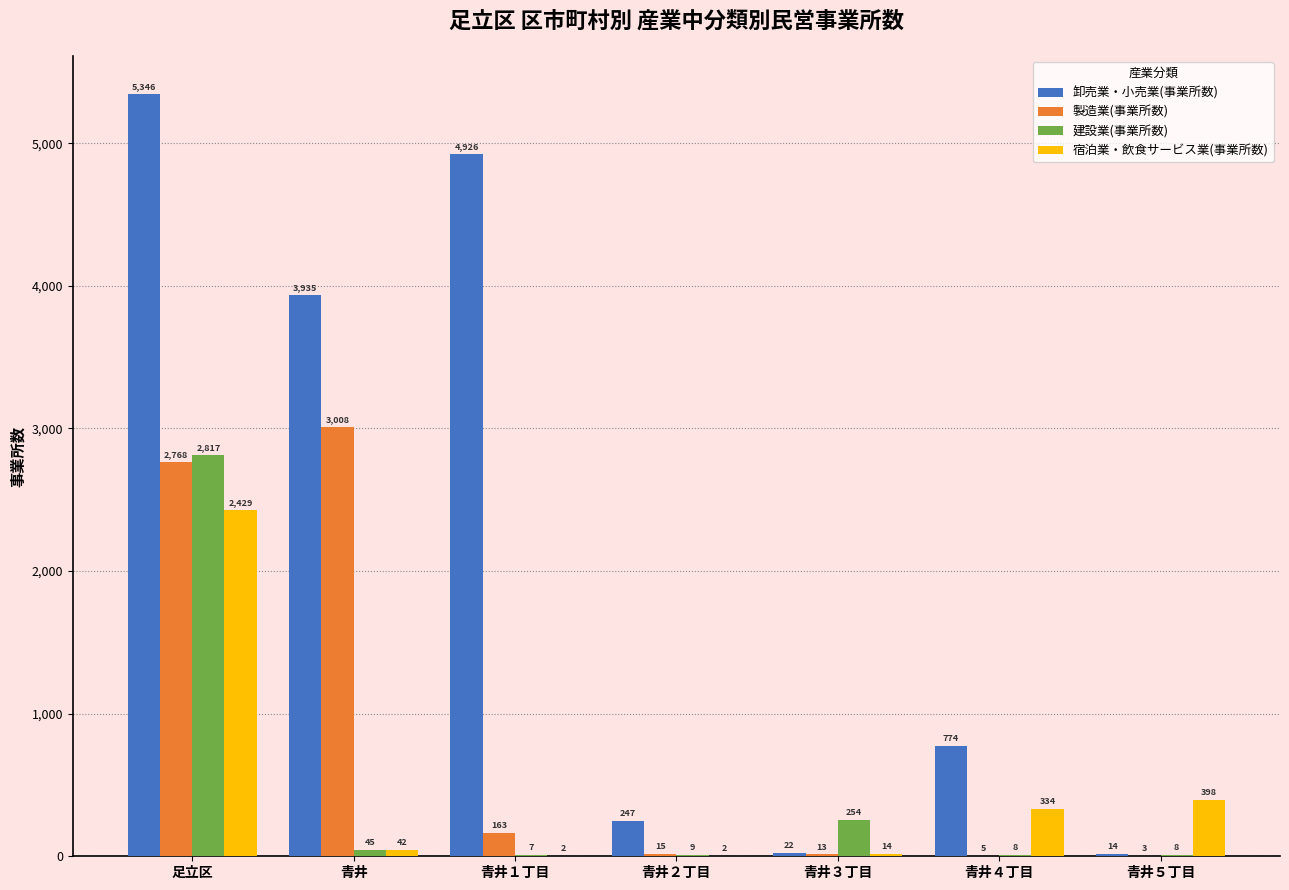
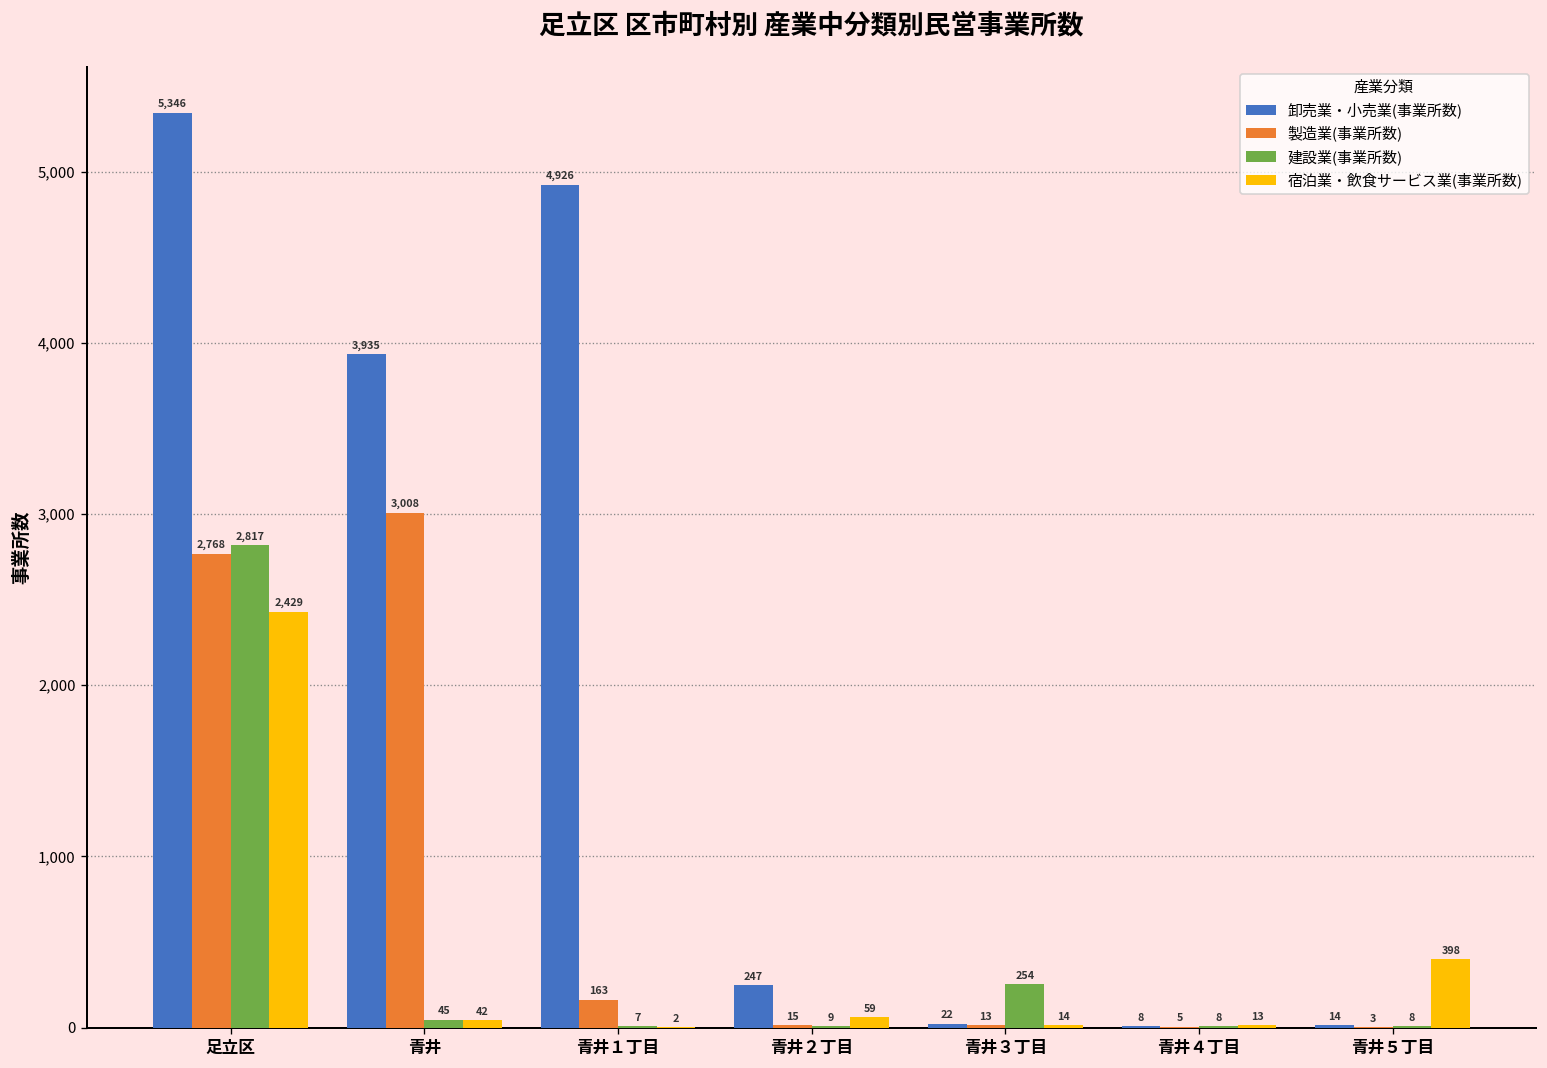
宿泊業・飲食サービス業(事業所数), 青井２丁目: 2 -> 59
卸売業・小売業(事業所数), 青井４丁目: 774 -> 8
宿泊業・飲食サービス業(事業所数), 青井４丁目: 334 -> 13
